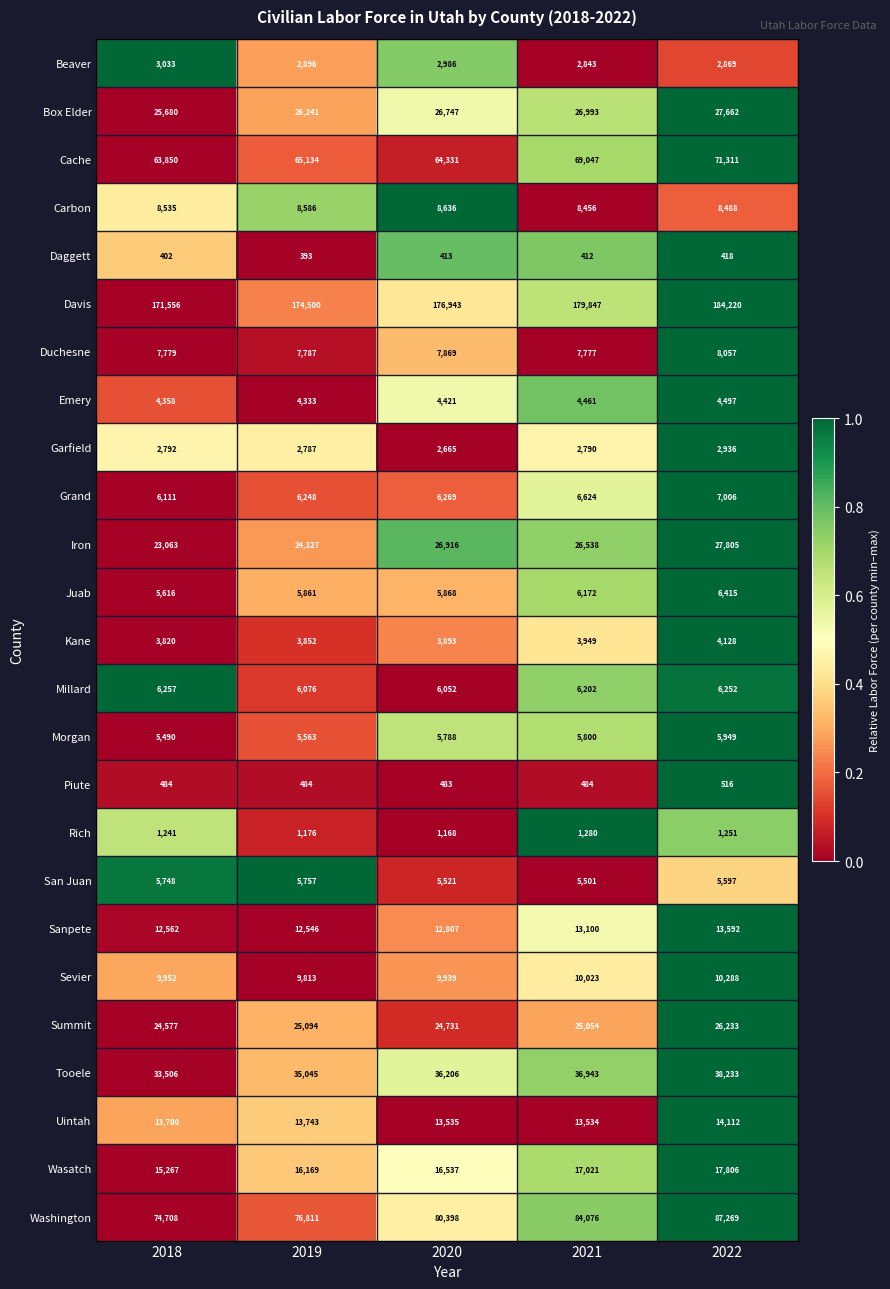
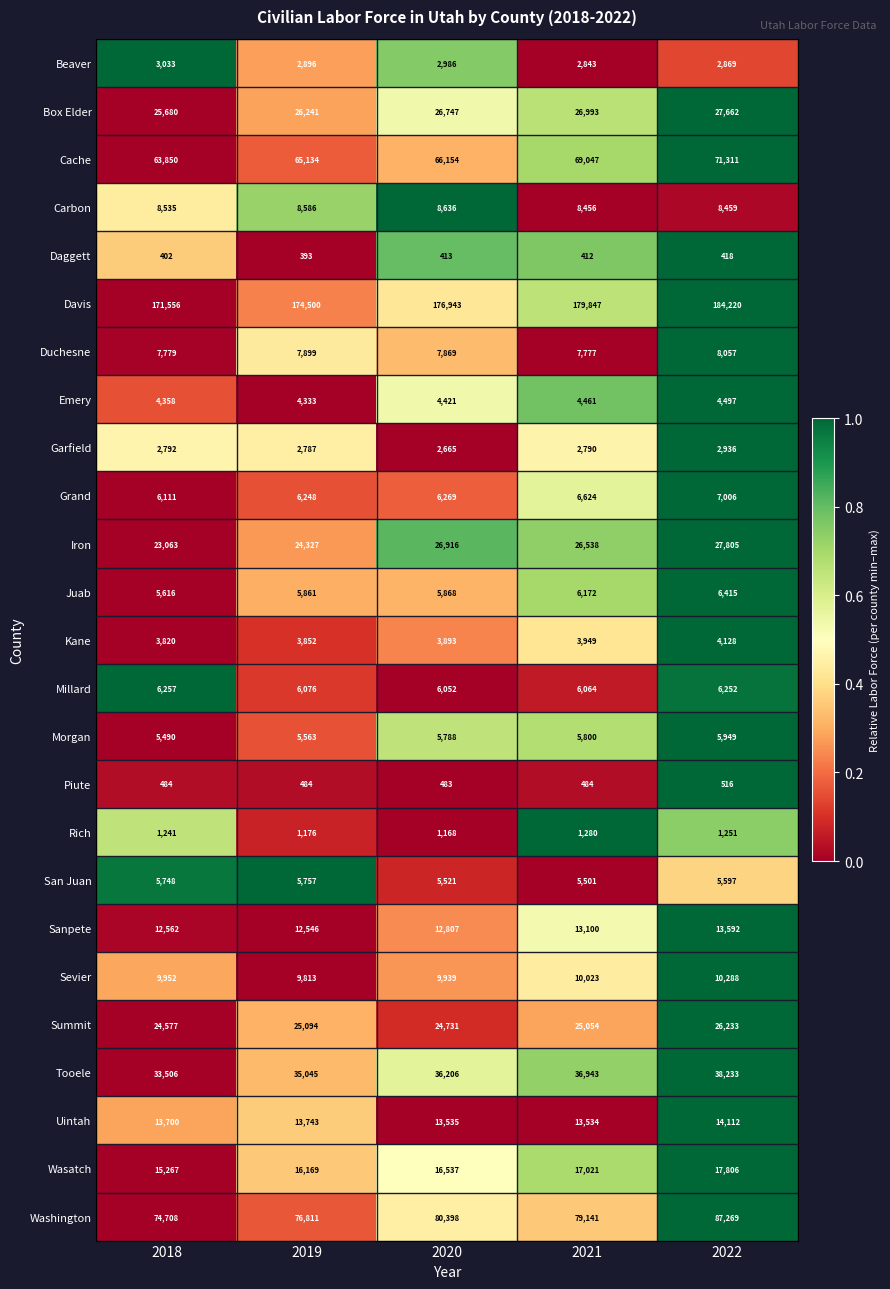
Cache, 2020: 64,331 -> 66,154
Carbon, 2022: 8,488 -> 8,459
Duchesne, 2019: 7,787 -> 7,899
Millard, 2021: 6,202 -> 6,064
Washington, 2021: 84,076 -> 79,141
